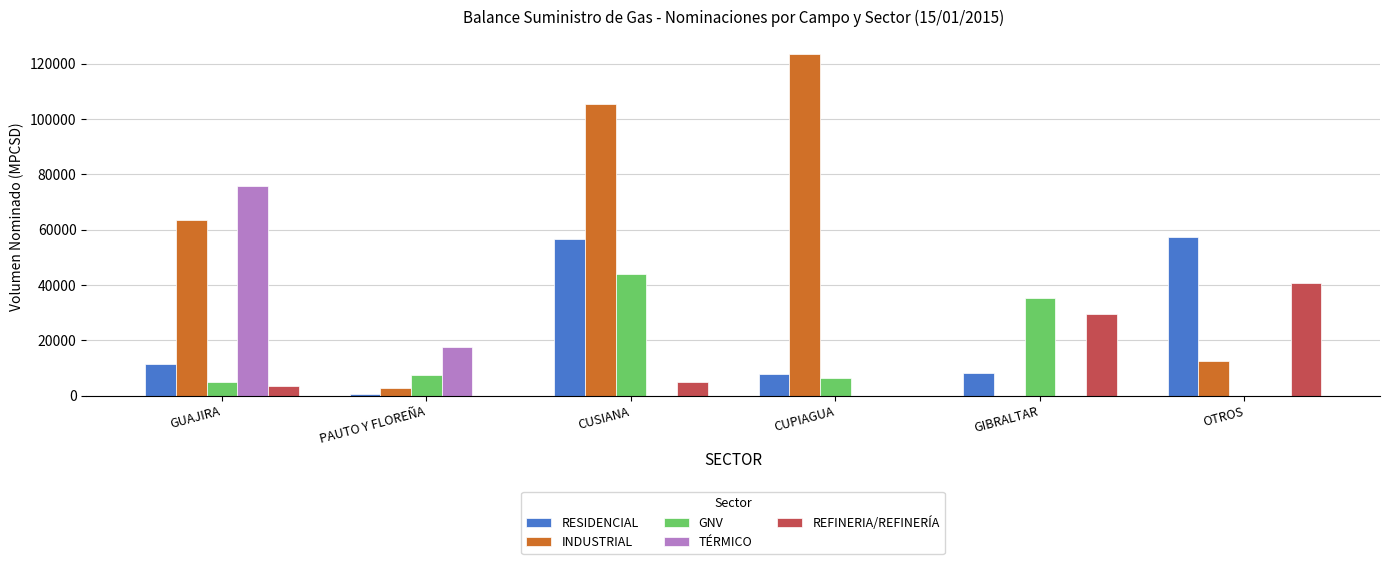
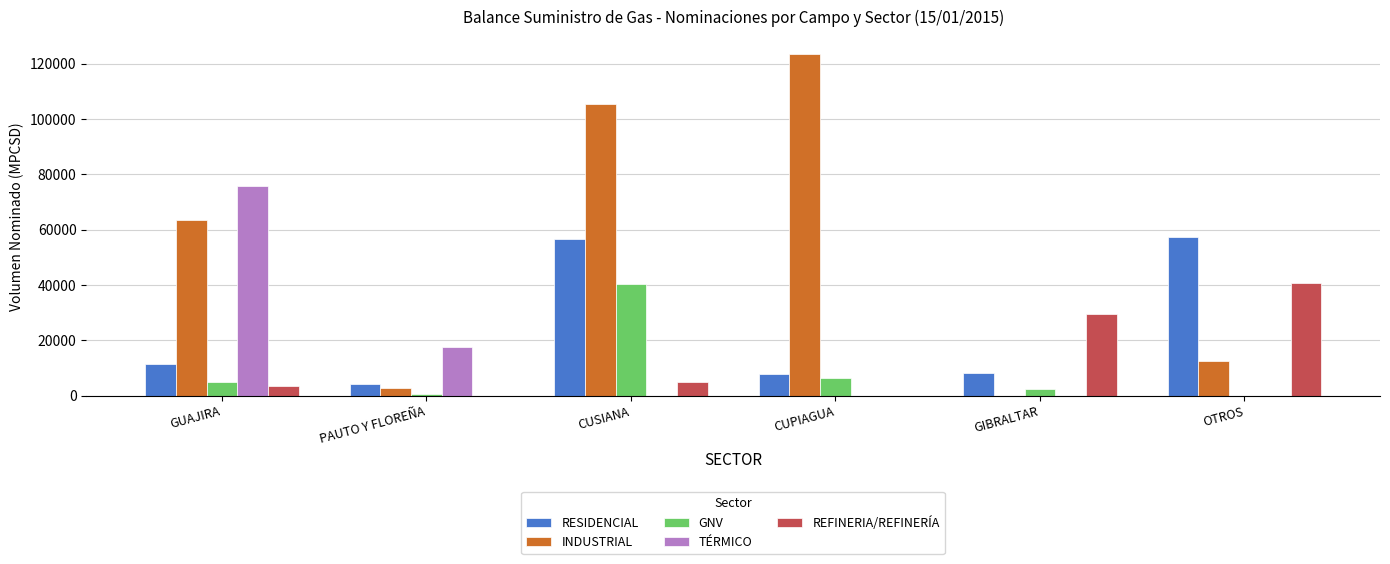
RESIDENCIAL, PAUTO Y FLOREÑA: 1000 -> 4000
GNV, PAUTO Y FLOREÑA: 7000 -> 0
GNV, CUSIANA: 44000 -> 40000
GNV, GIBRALTAR: 35000 -> 3000
